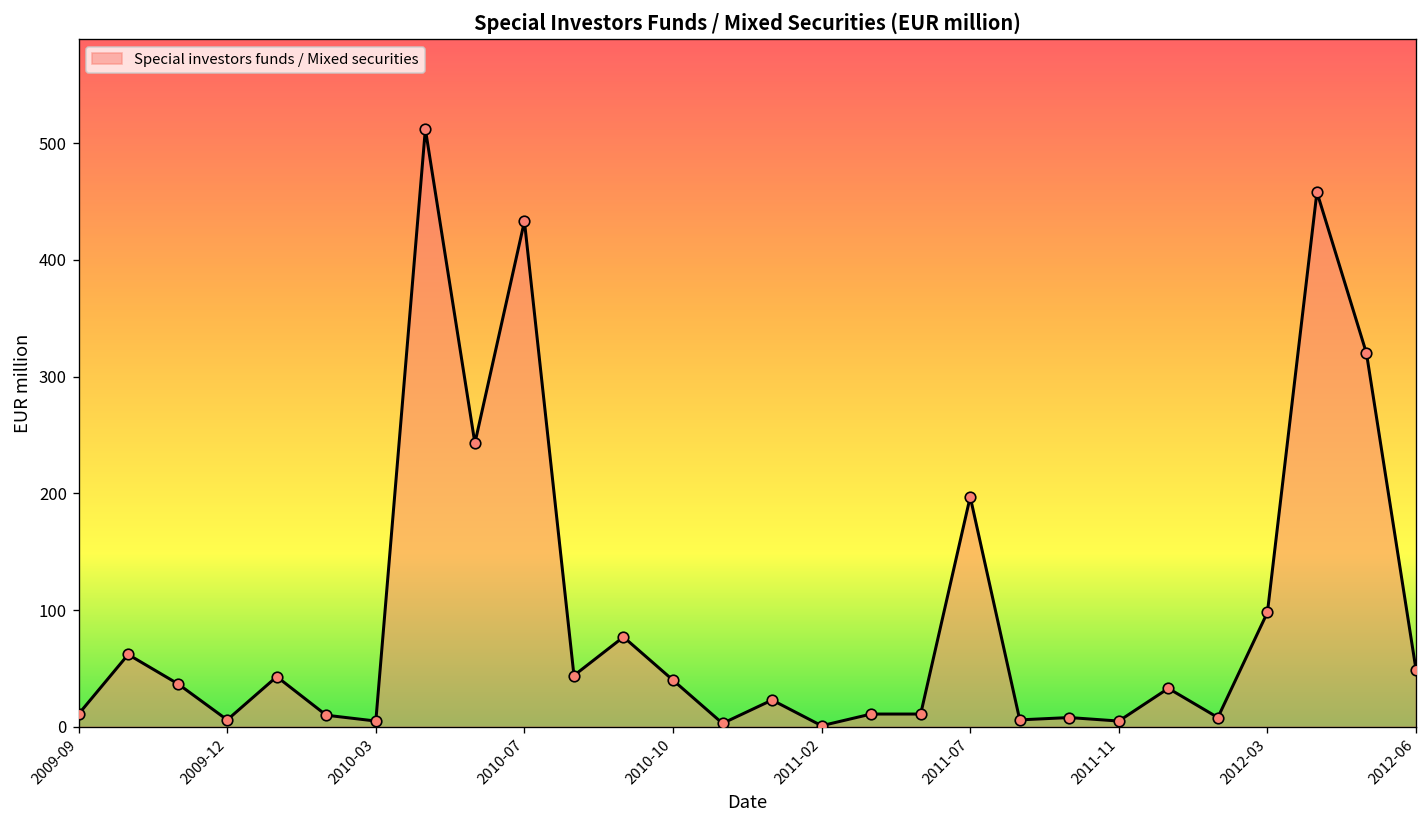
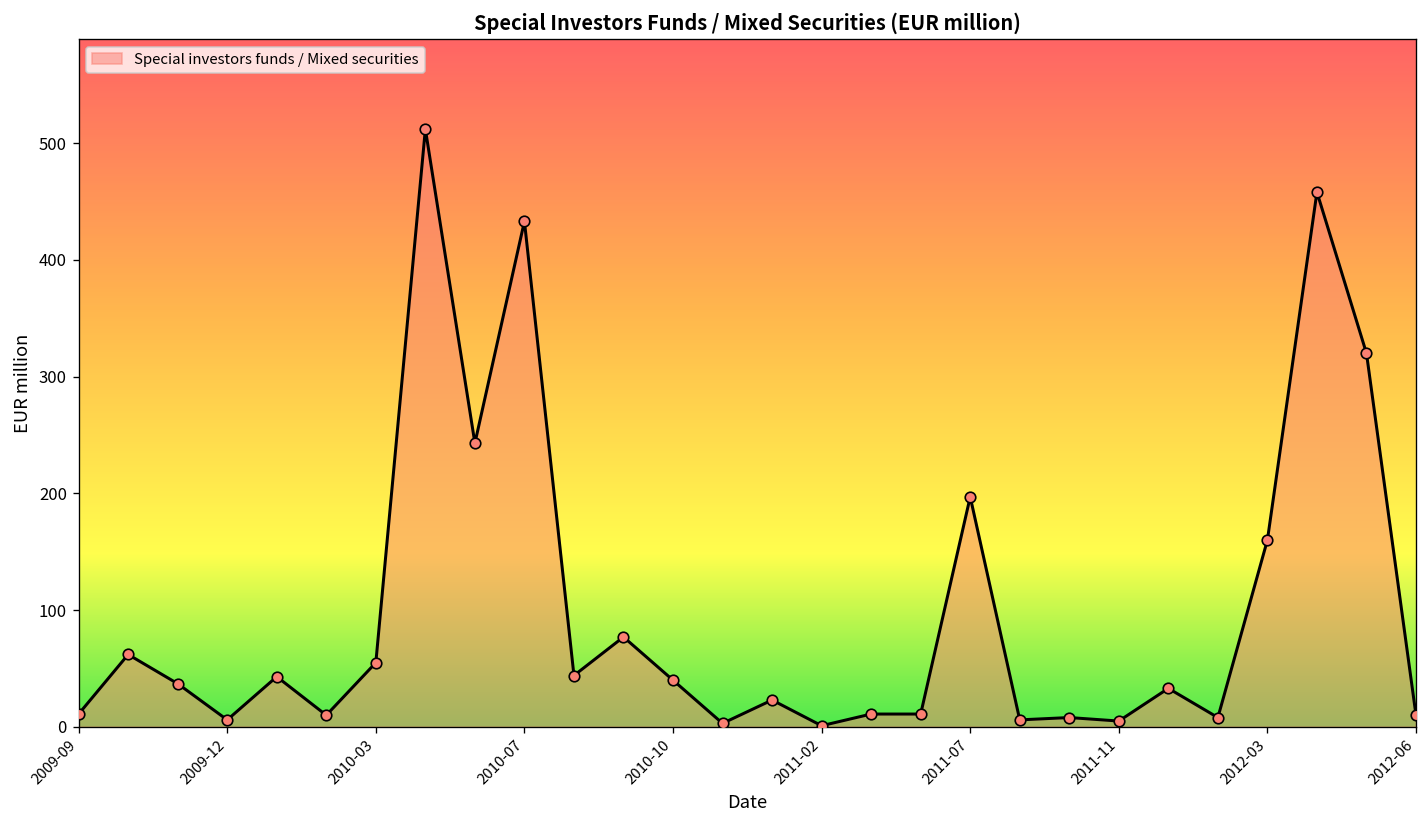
2010-03: 10 -> 60
2012-03: 100 -> 160
2012-06: 50 -> 10
